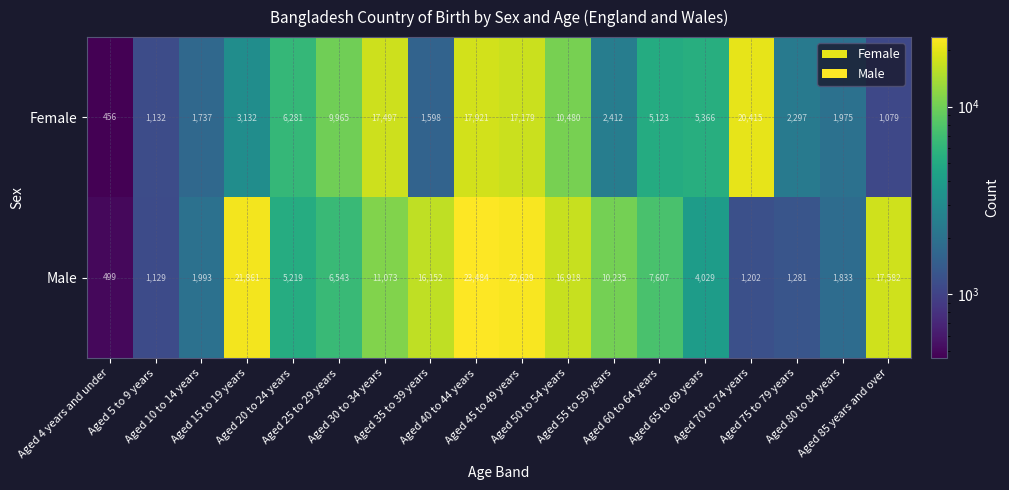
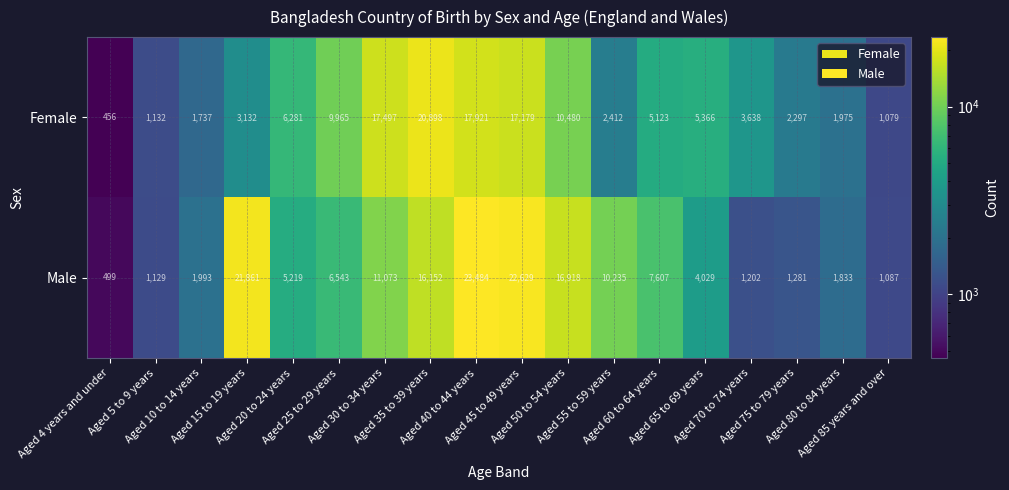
Female, Aged 35 to 39 years: 1,598 -> 20,898
Female, Aged 70 to 74 years: 20,415 -> 3,638
Male, Aged 85 years and over: 17,582 -> 1,087
